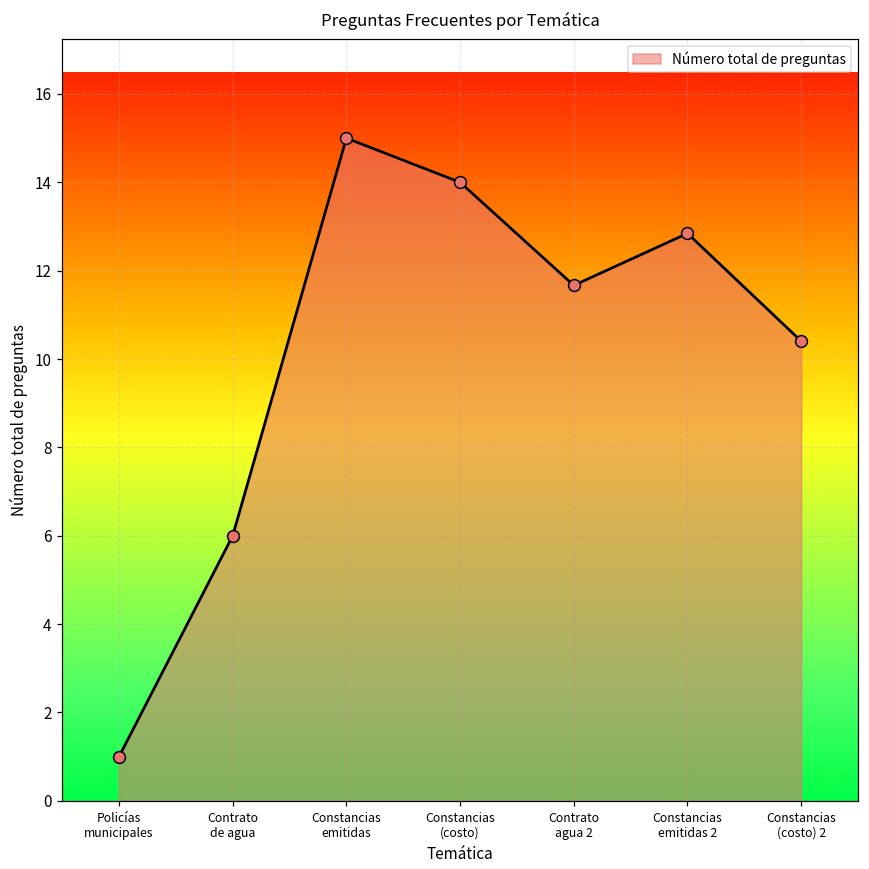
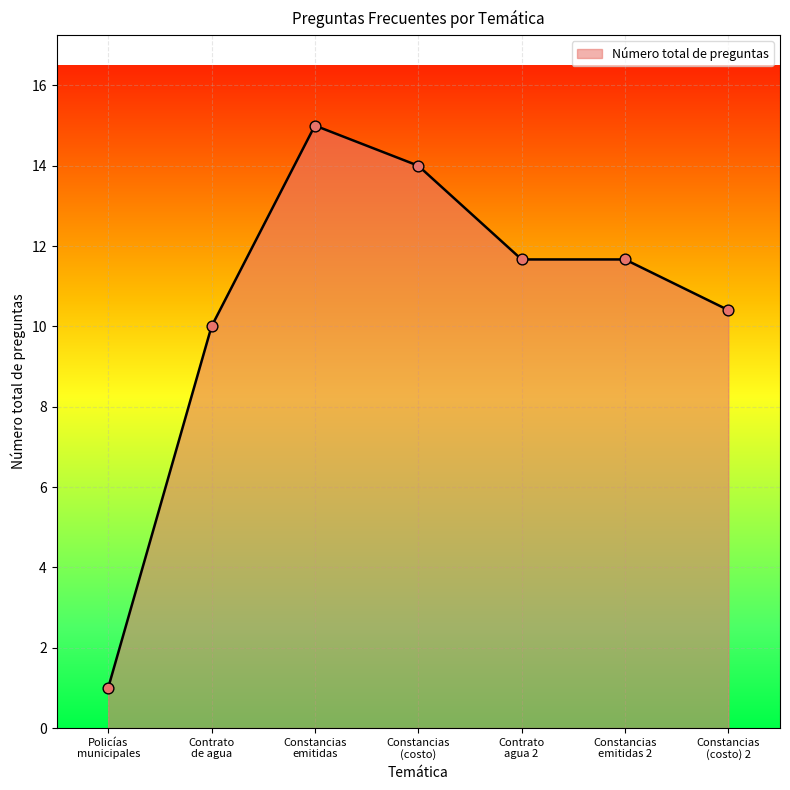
Contrato de agua: 6 -> 10
Constancias emitidas 2: 12.8 -> 11.7
